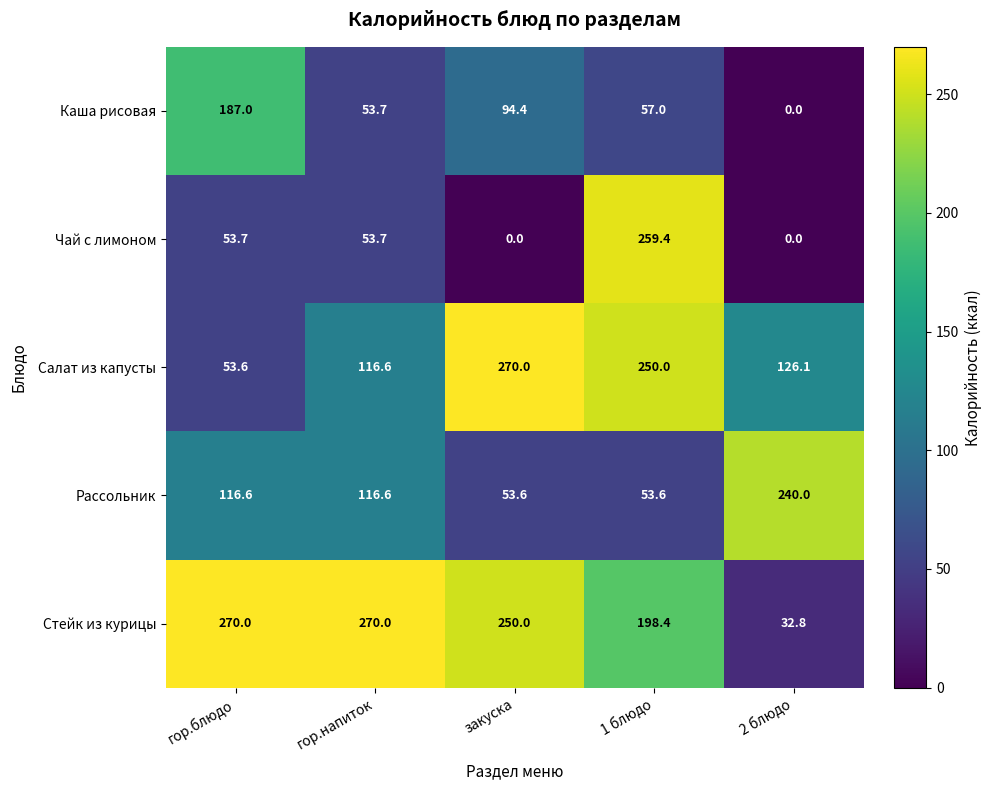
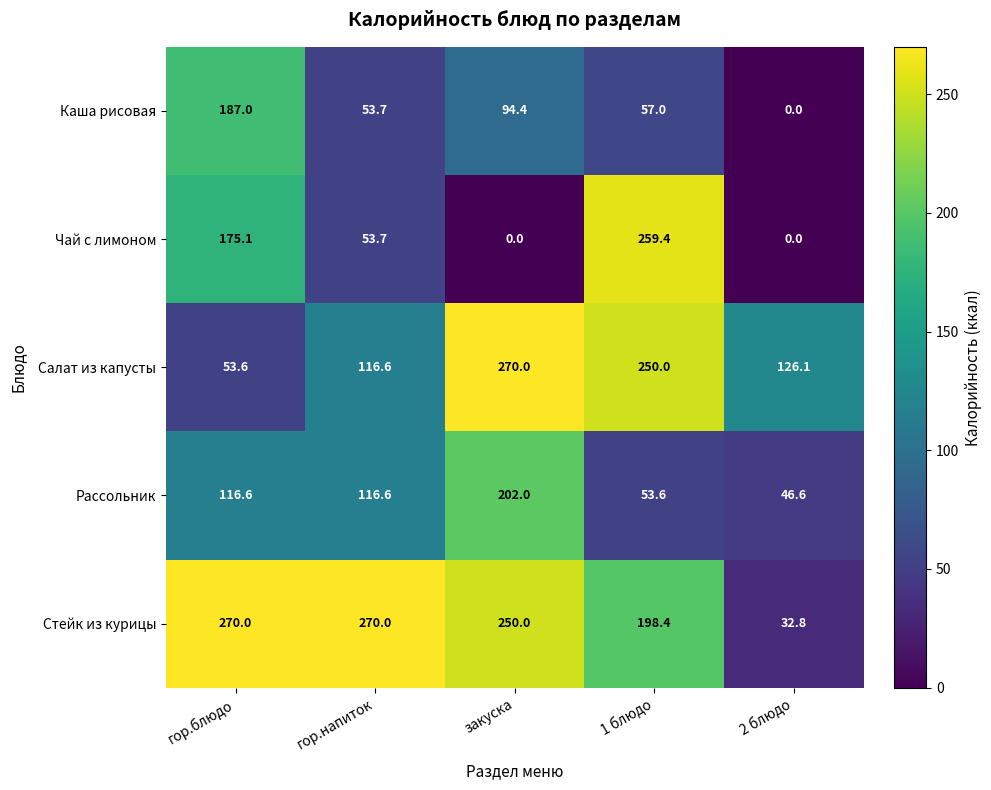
Чай с лимоном, гор.блюдо: 53.7 -> 175.1
Рассольник, закуска: 53.6 -> 202.0
Рассольник, 2 блюдо: 240.0 -> 46.6
